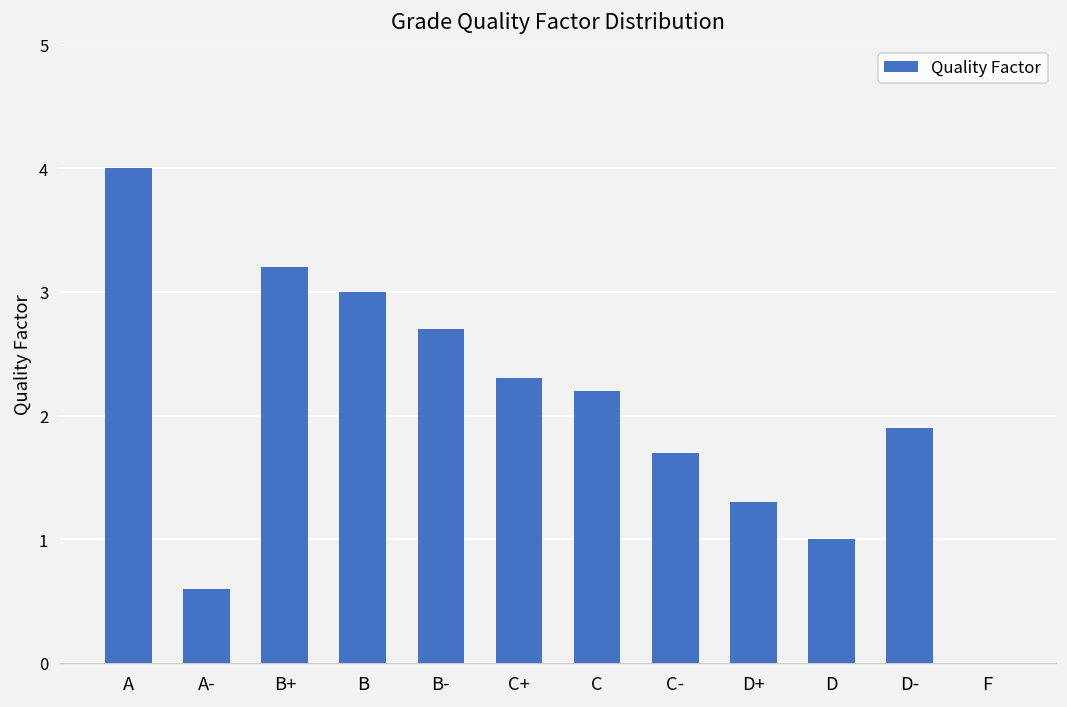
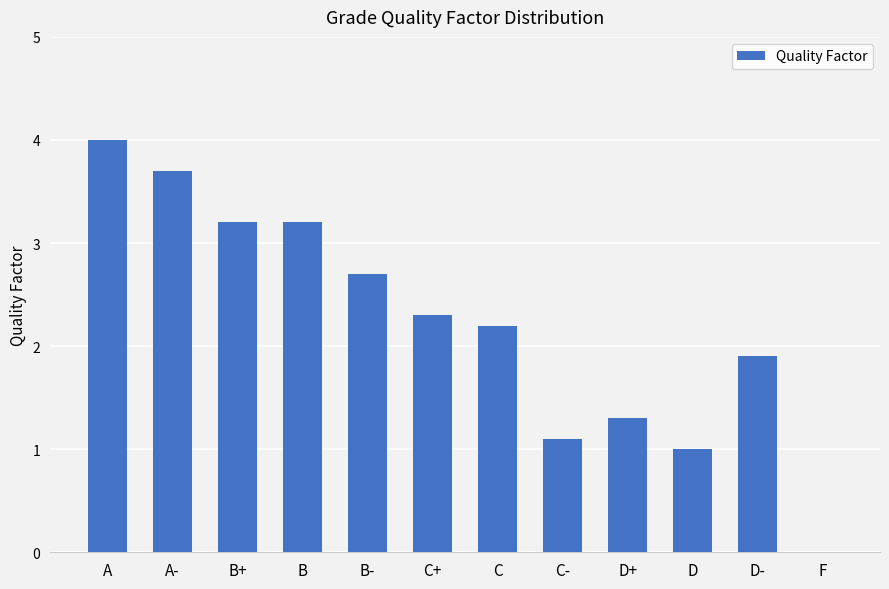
A-: 0.6 -> 3.7
B: 3.0 -> 3.2
C-: 1.7 -> 1.1
